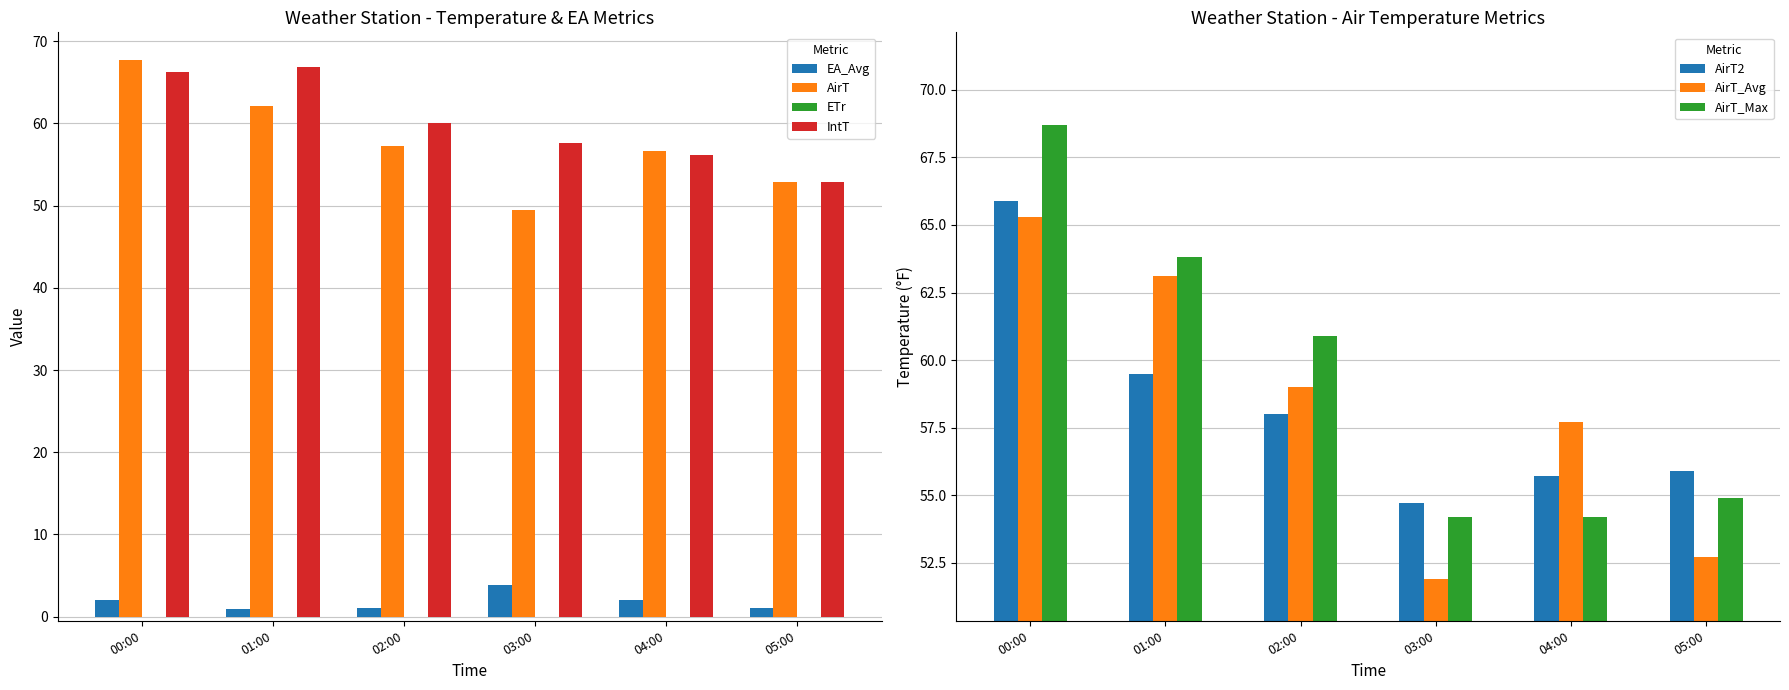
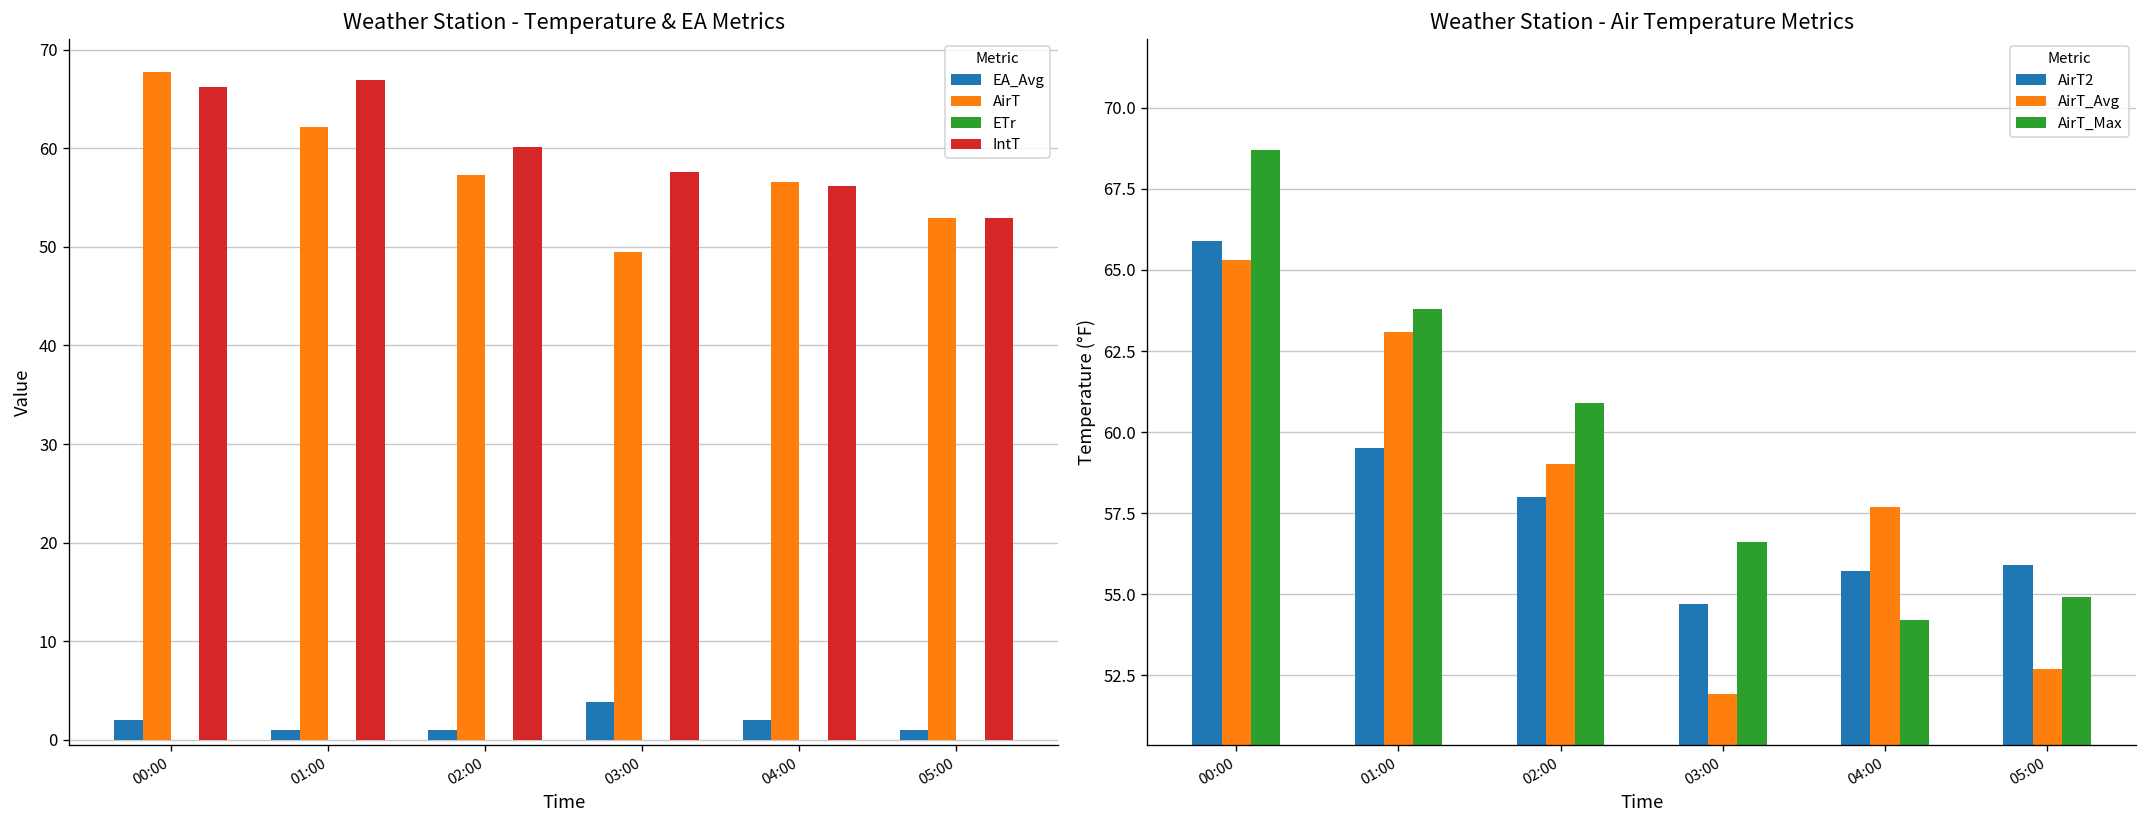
Weather Station - Air Temperature Metrics, AirT_Max, 03:00: 54.2 -> 56.6
